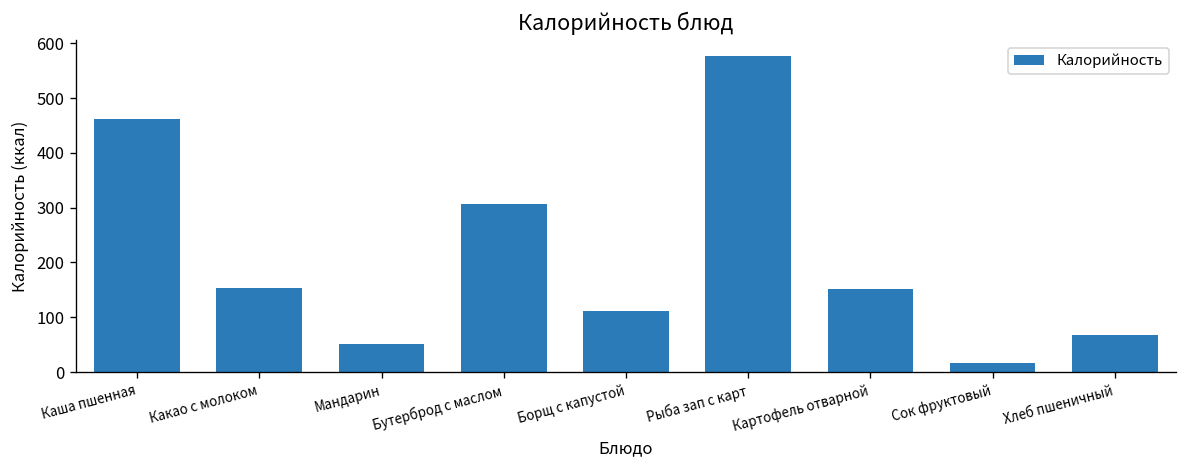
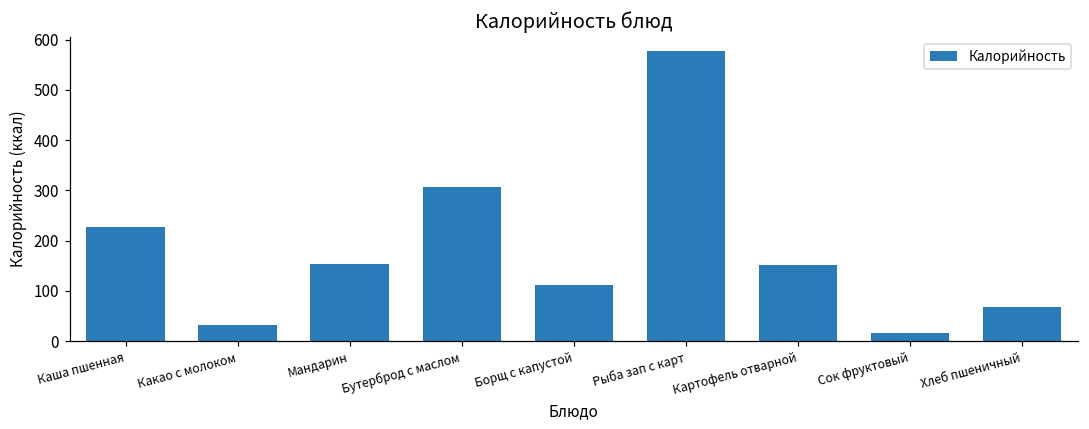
Каша пшенная: 460 -> 230
Какао с молоком: 150 -> 30
Мандарин: 50 -> 150
